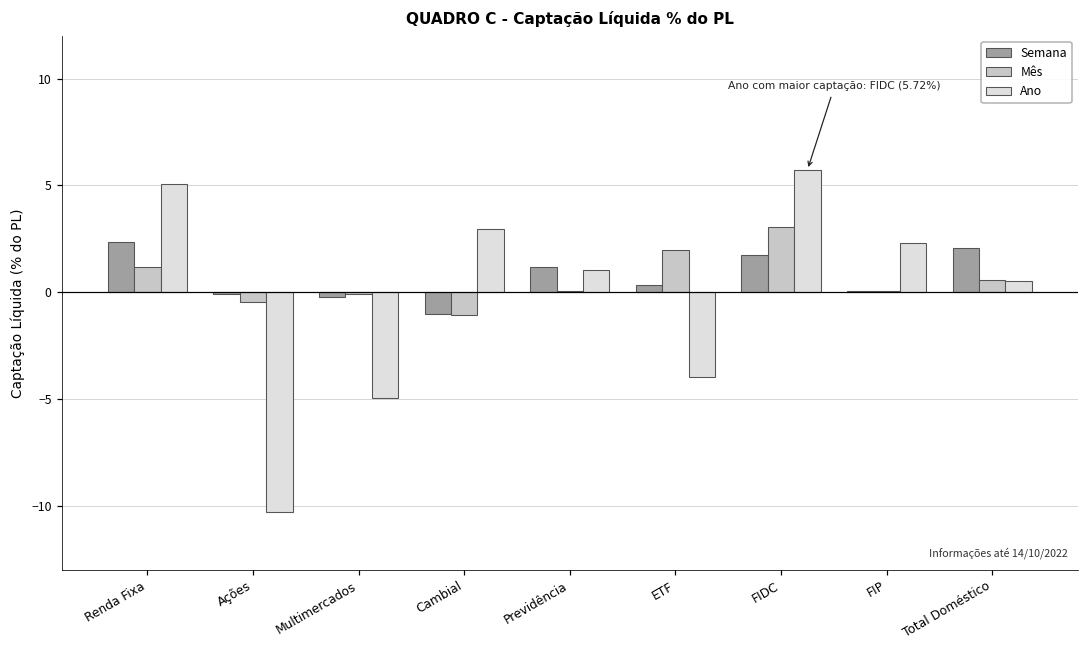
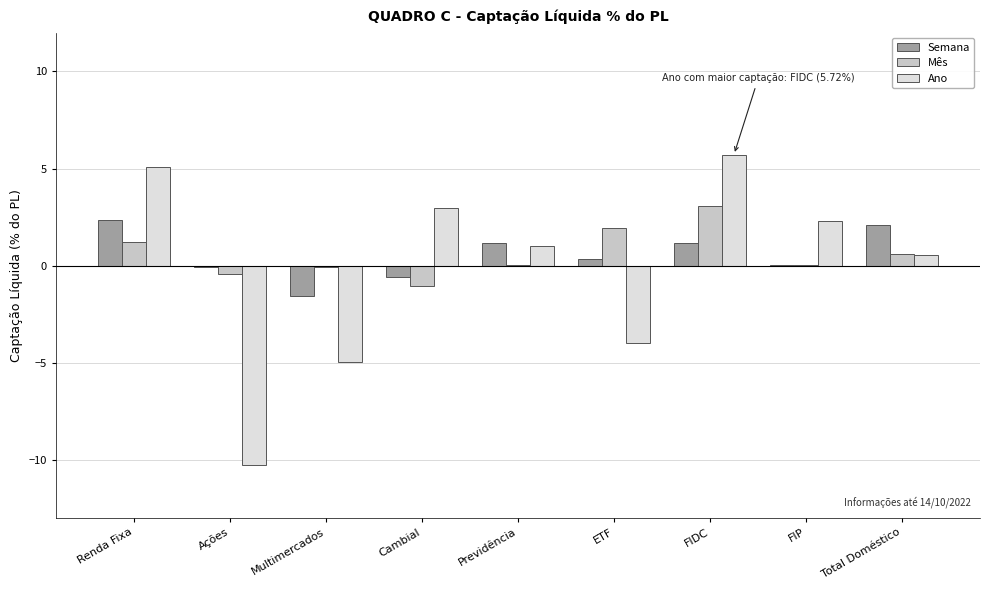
Semana, Multimercados: -0.2 -> -1.6
Semana, Cambial: -1.0 -> -0.6
Semana, FIDC: 1.7 -> 1.2
